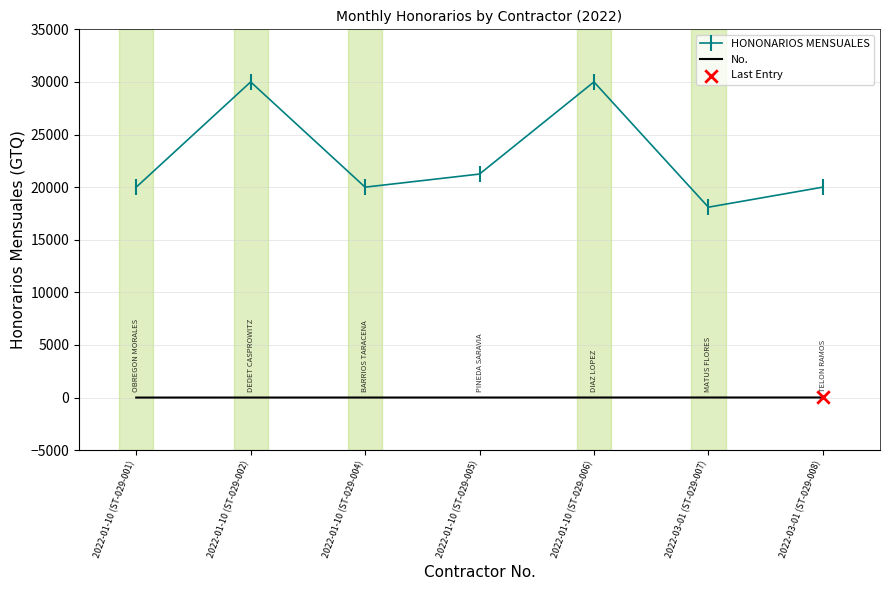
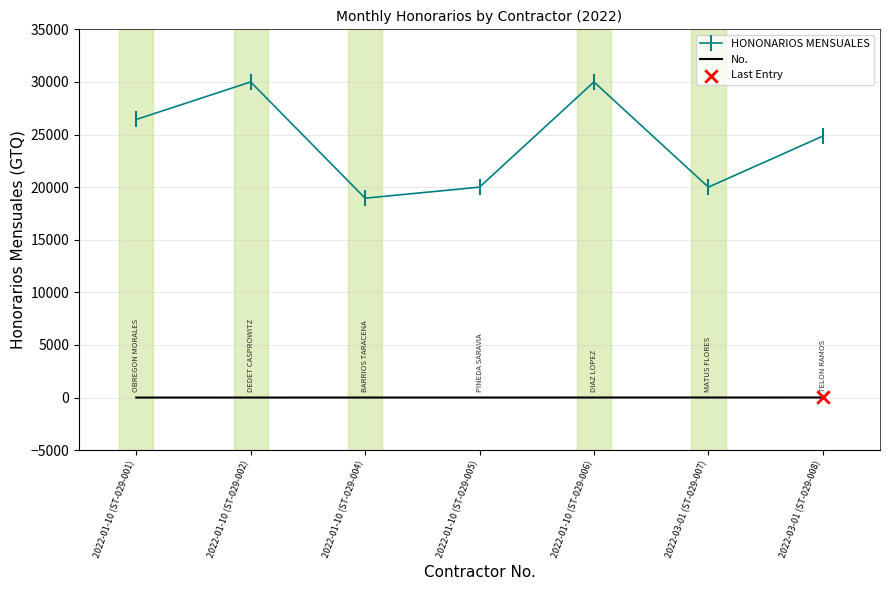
HONONARIOS MENSUALES, 2022-01-10 (ST-029-001): 20000 -> 26400
HONONARIOS MENSUALES, 2022-01-10 (ST-029-004): 20000 -> 19000
HONONARIOS MENSUALES, 2022-01-10 (ST-029-005): 21200 -> 20000
HONONARIOS MENSUALES, 2022-03-01 (ST-029-007): 18100 -> 20000
HONONARIOS MENSUALES, 2022-03-01 (ST-029-008): 20000 -> 24900
